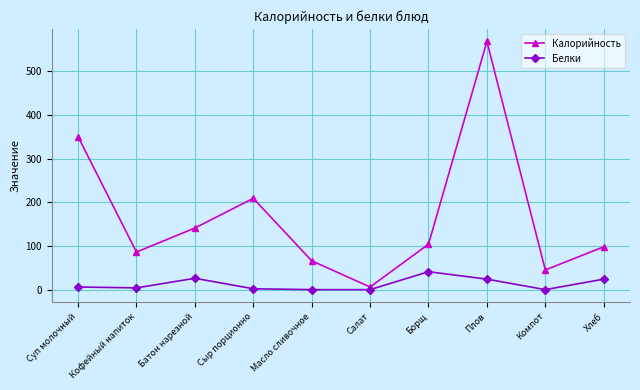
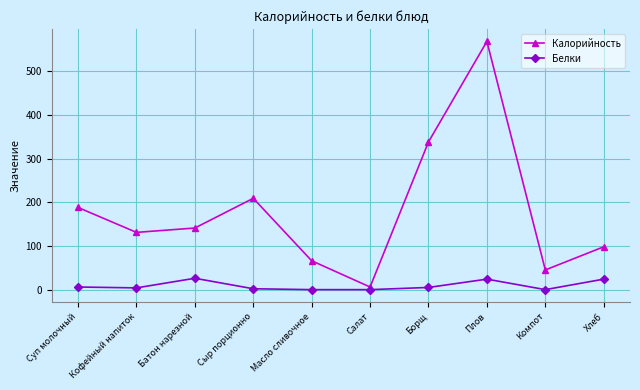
Калорийность, Суп молочный: 350 -> 190
Калорийность, Кофейный напиток: 90 -> 130
Калорийность, Борщ: 100 -> 340
Белки, Борщ: 40 -> 10
